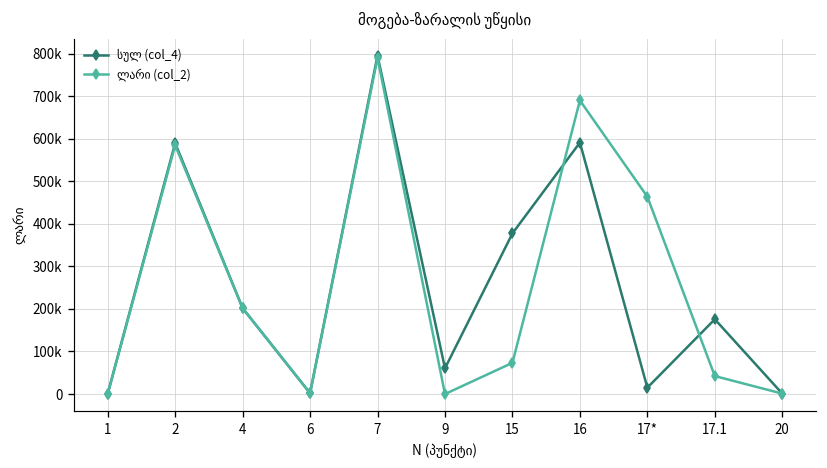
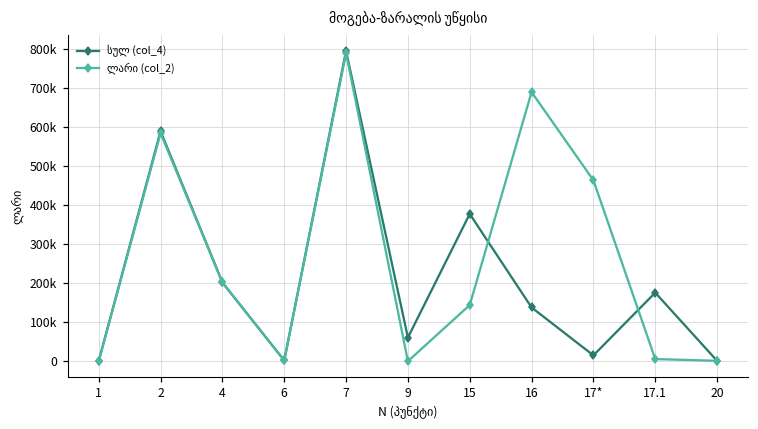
ლარი (col_2), 15: 70000 -> 140000
სულ (col_4), 16: 590000 -> 140000
ლარი (col_2), 17.1: 40000 -> 10000
